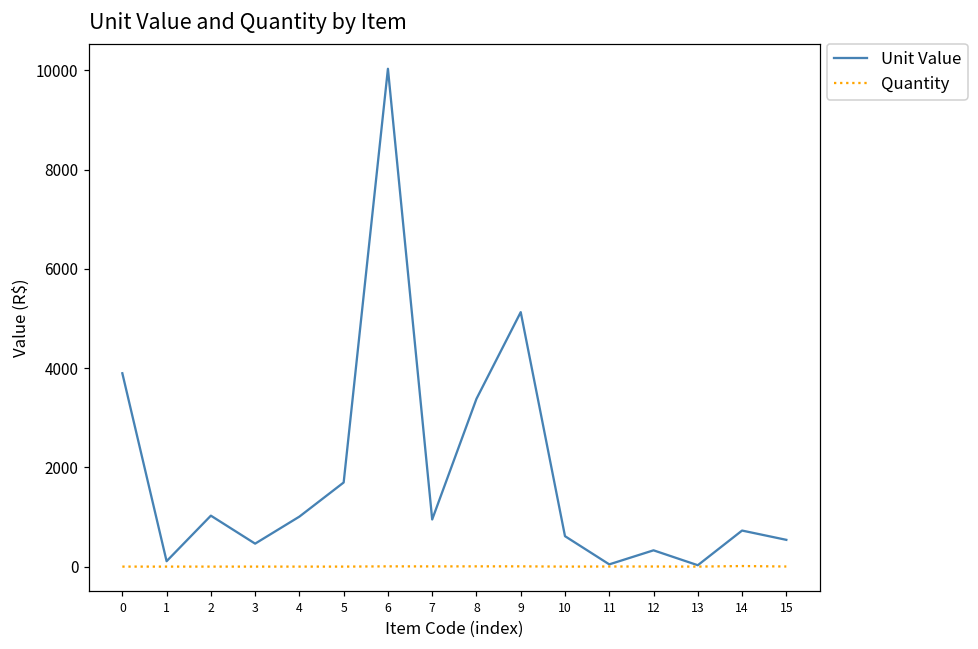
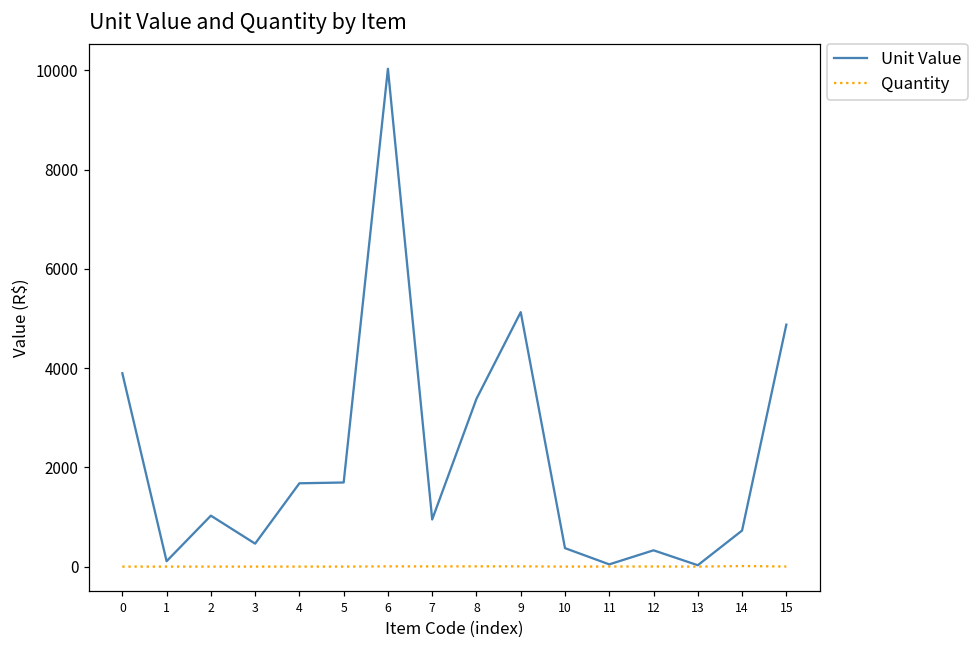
Unit Value, 4: 1000 -> 1700
Unit Value, 10: 600 -> 400
Unit Value, 15: 500 -> 4900
